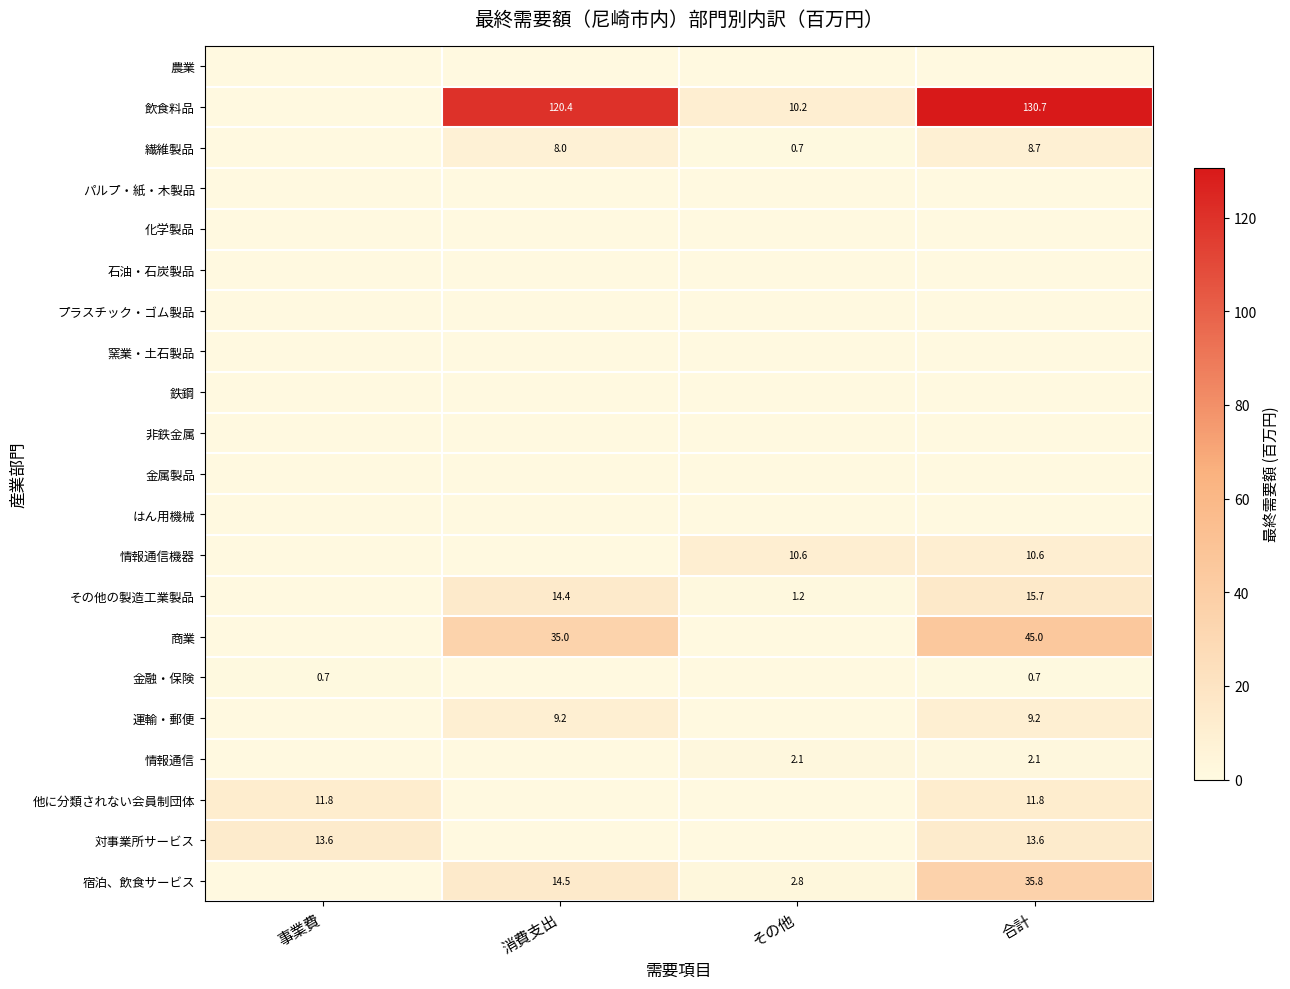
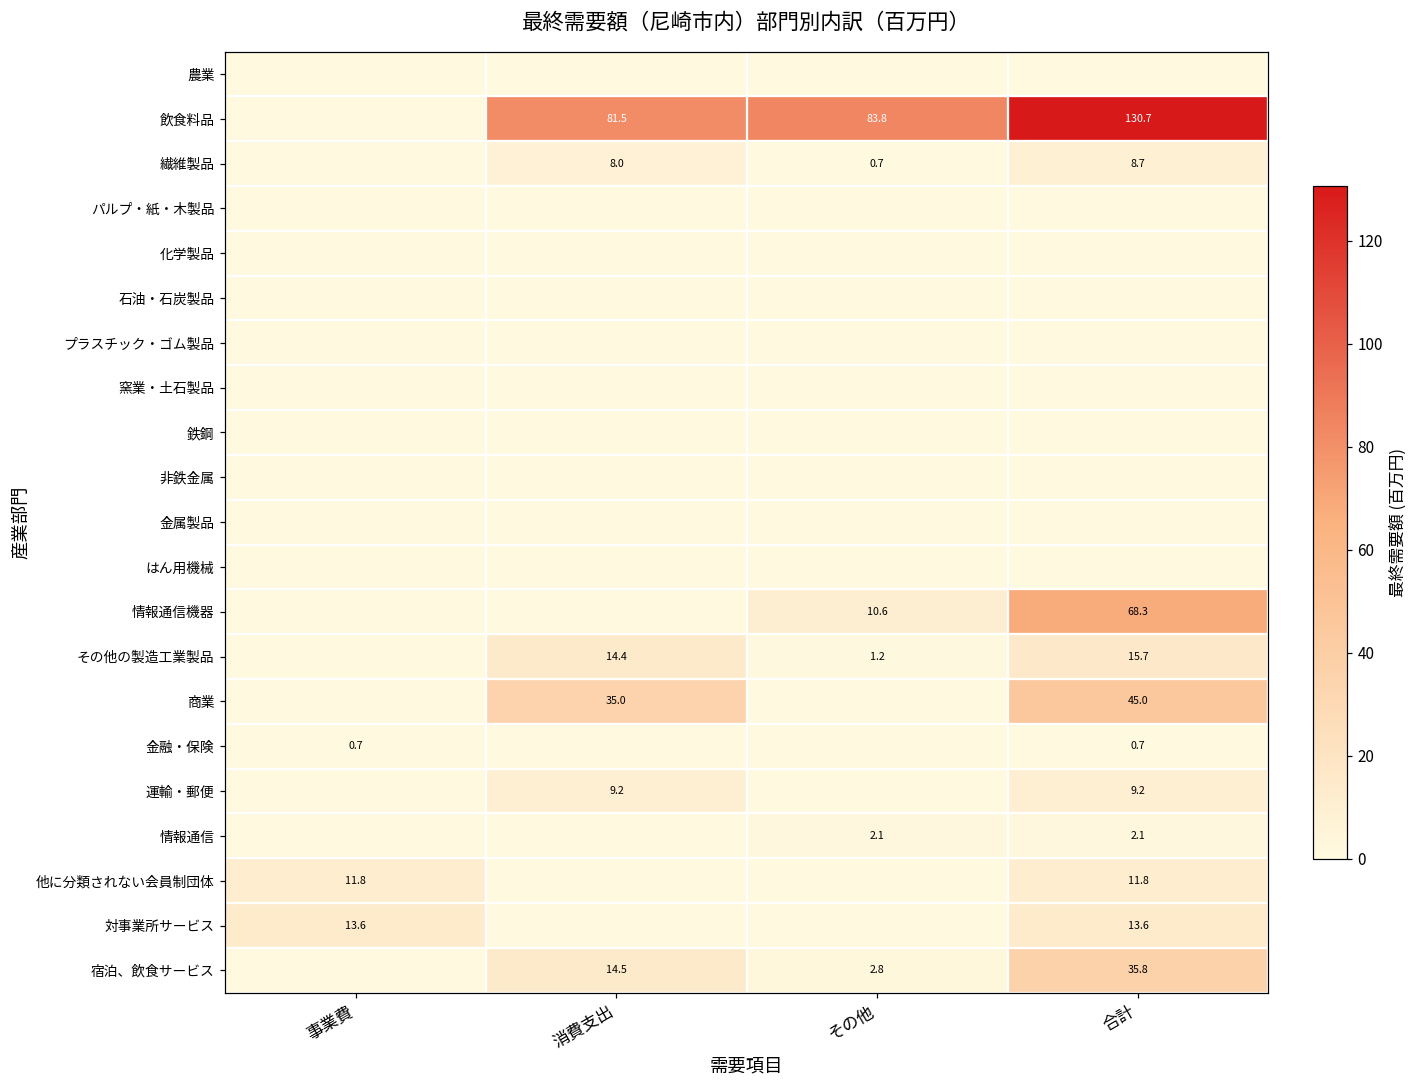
飲食料品, 消費支出: 120.4 -> 81.5
飲食料品, その他: 10.2 -> 83.8
情報通信機器, 合計: 10.6 -> 68.3
